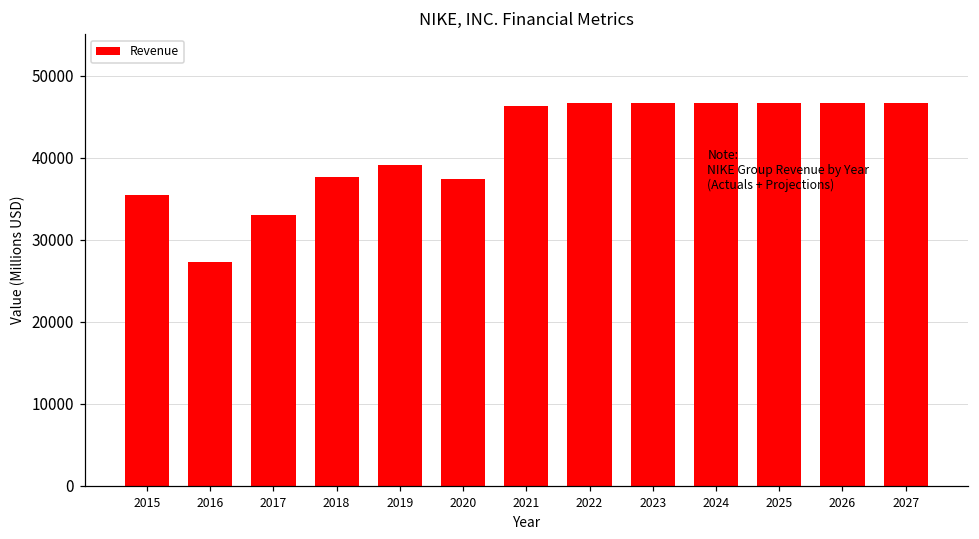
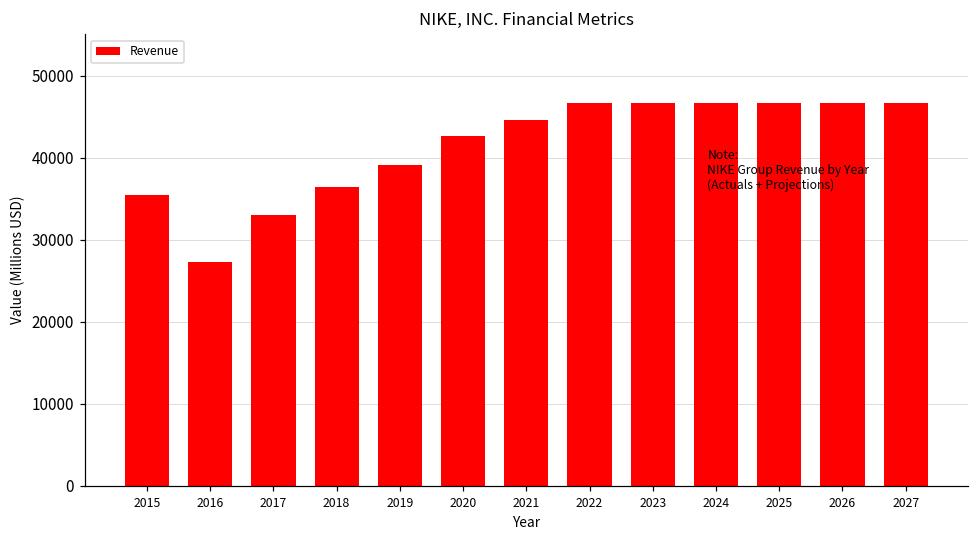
2018: 38000 -> 36000
2020: 37000 -> 43000
2021: 46000 -> 45000
